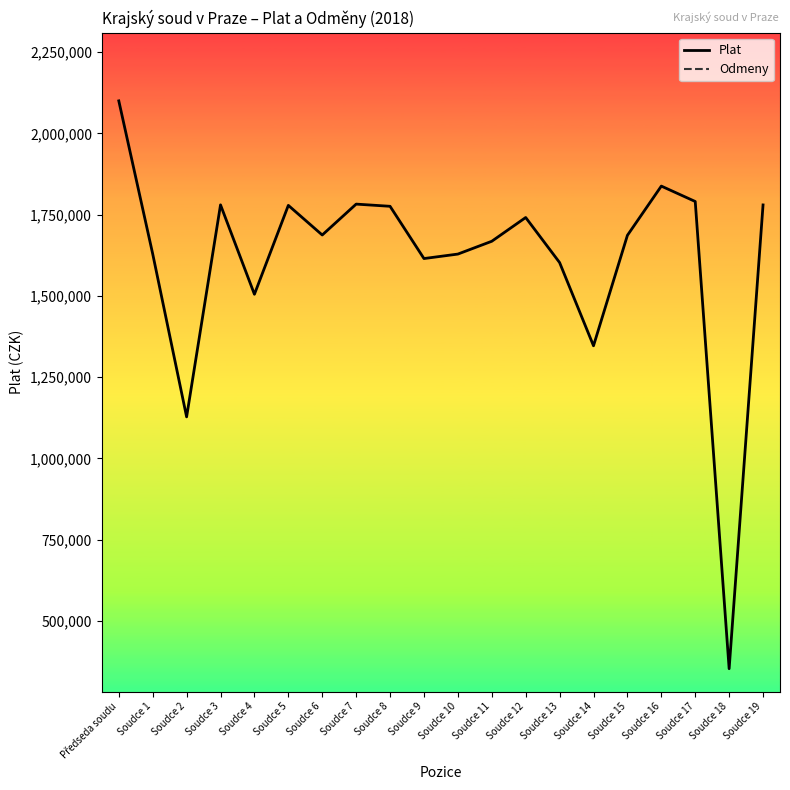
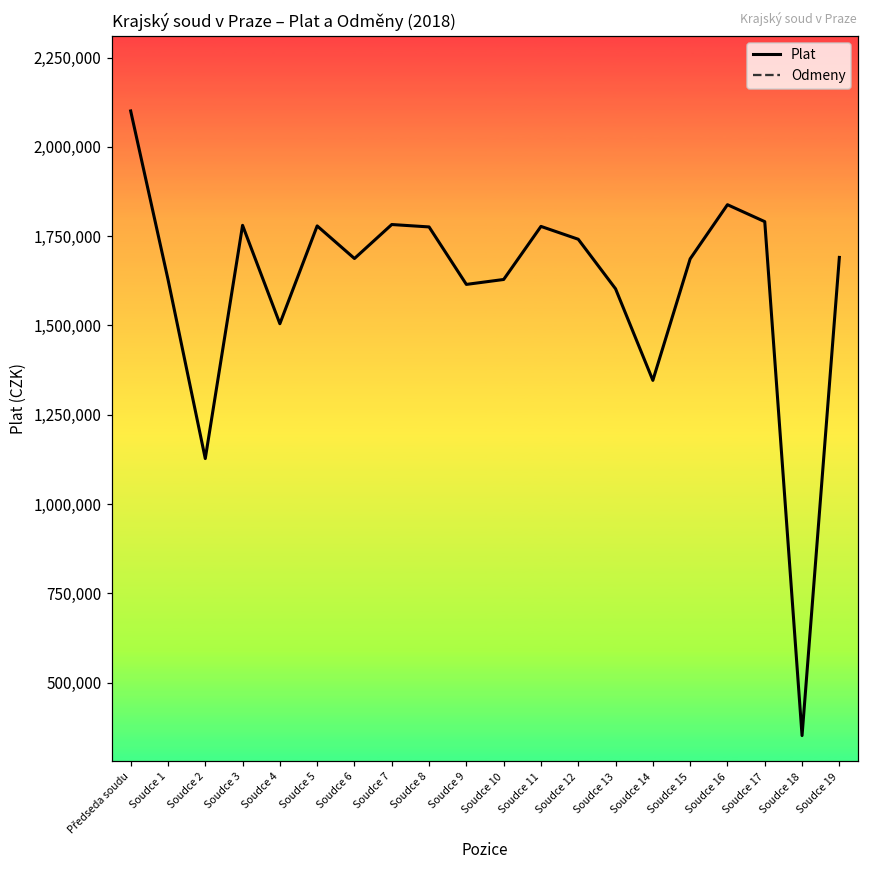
Plat, Soudce 11: 1,670,000 -> 1,780,000
Plat, Soudce 19: 1,780,000 -> 1,690,000
